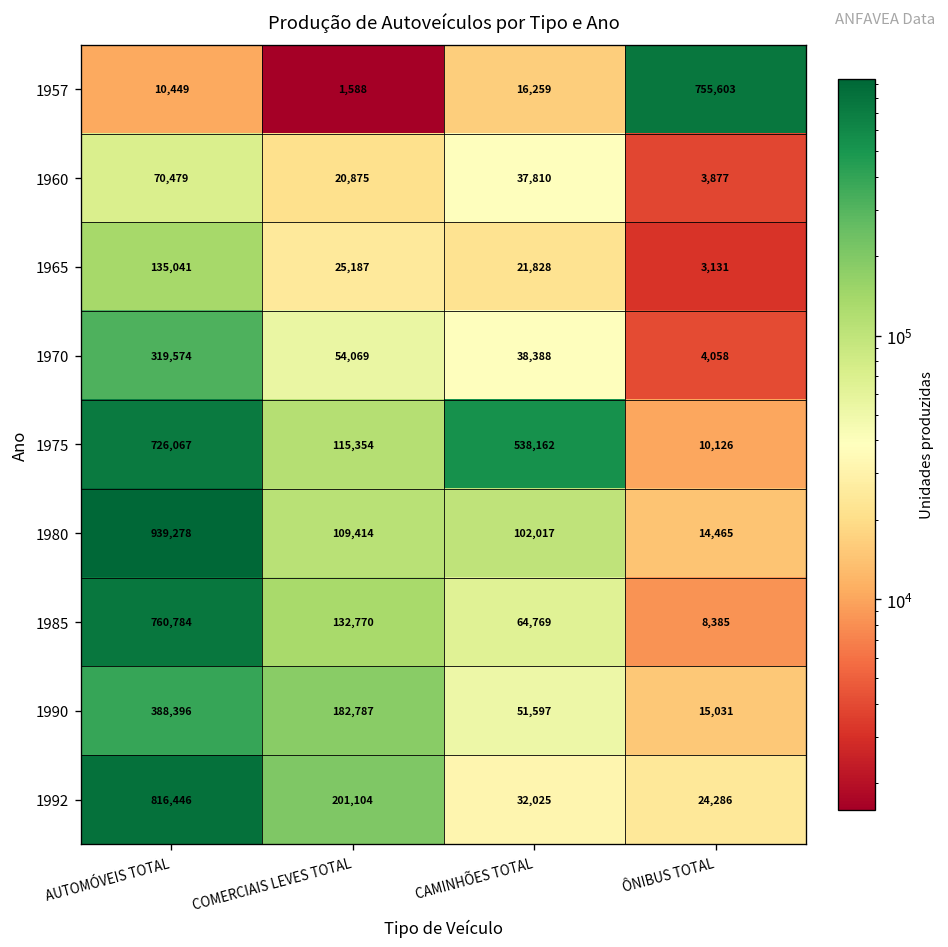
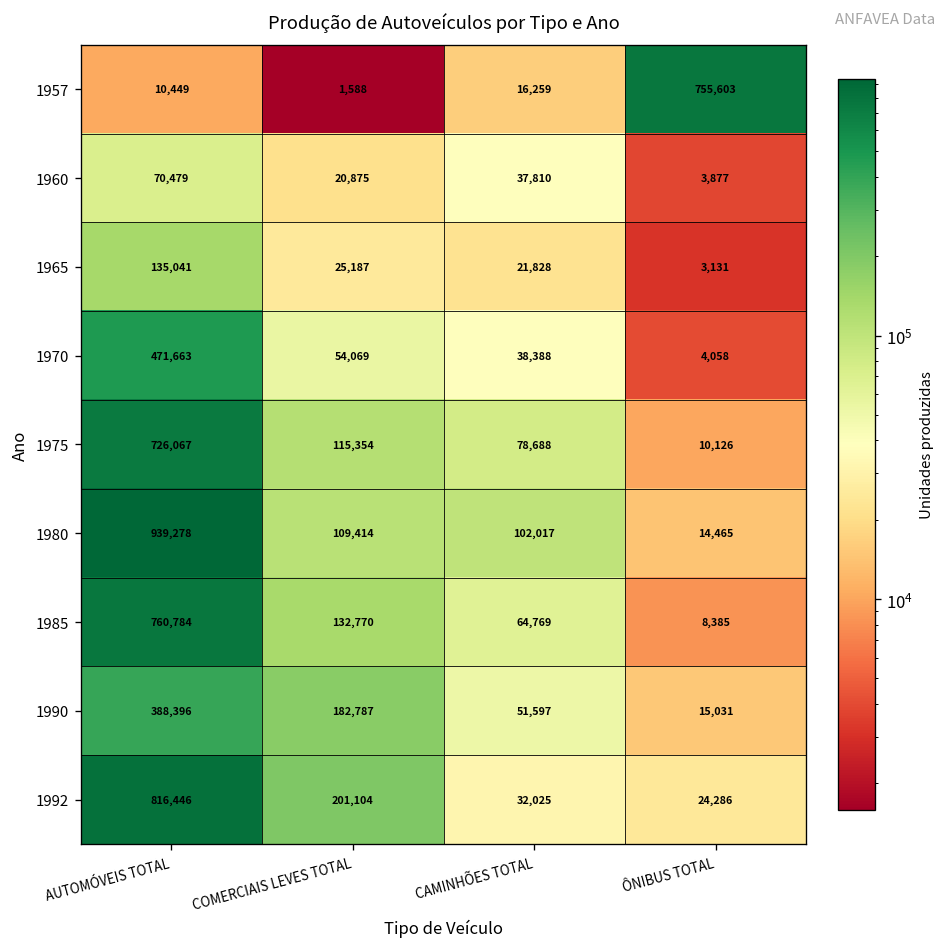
1970, AUTOMÓVEIS TOTAL: 319,574 -> 471,663
1975, CAMINHÕES TOTAL: 538,162 -> 78,688
